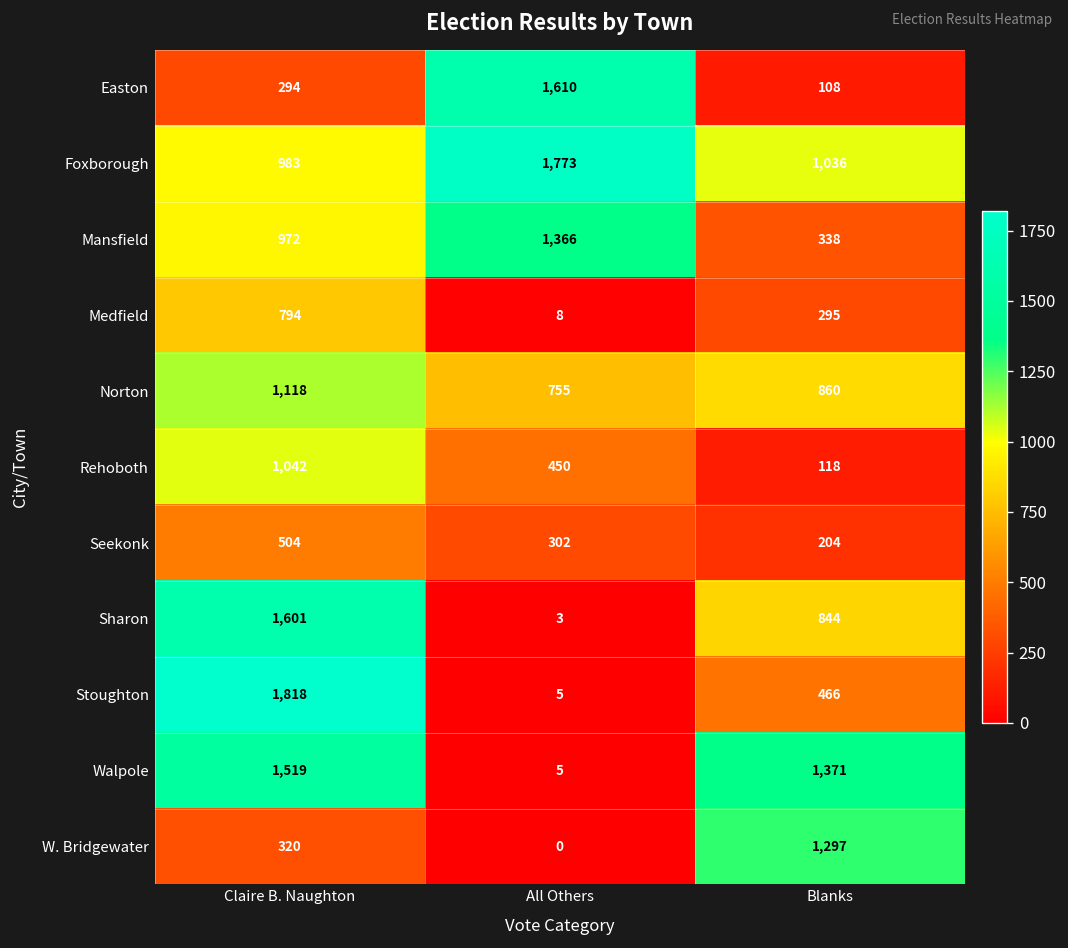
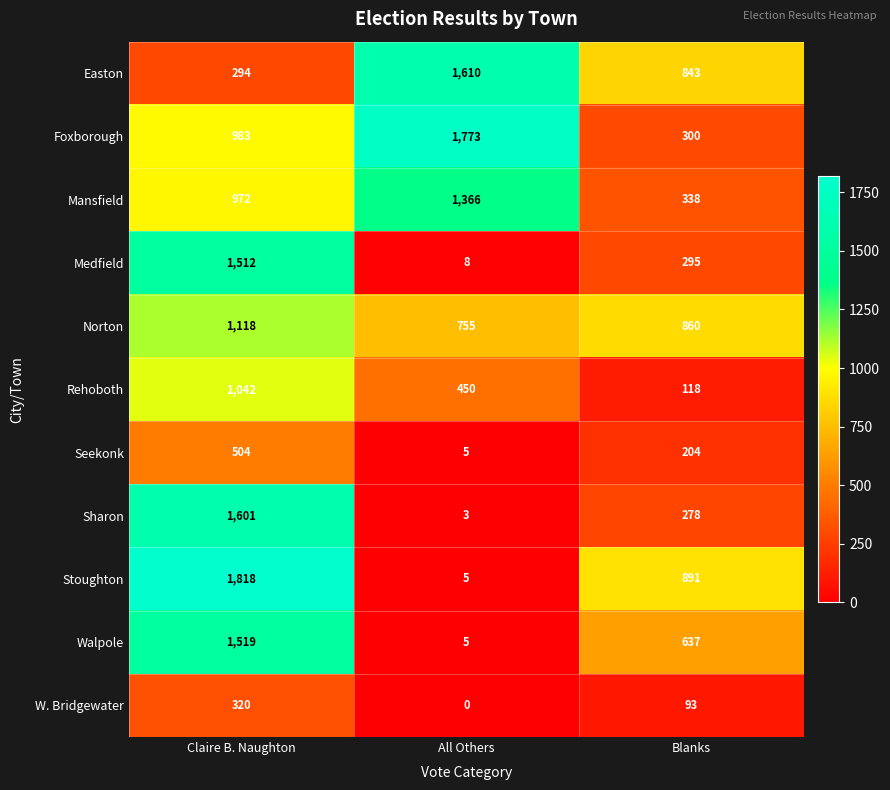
Easton, Blanks: 108 -> 843
Foxborough, Blanks: 1,036 -> 300
Medfield, Claire B. Naughton: 794 -> 1,512
Seekonk, All Others: 302 -> 5
Sharon, Blanks: 844 -> 278
Stoughton, Blanks: 466 -> 891
Walpole, Blanks: 1,371 -> 637
W. Bridgewater, Blanks: 1,297 -> 93
